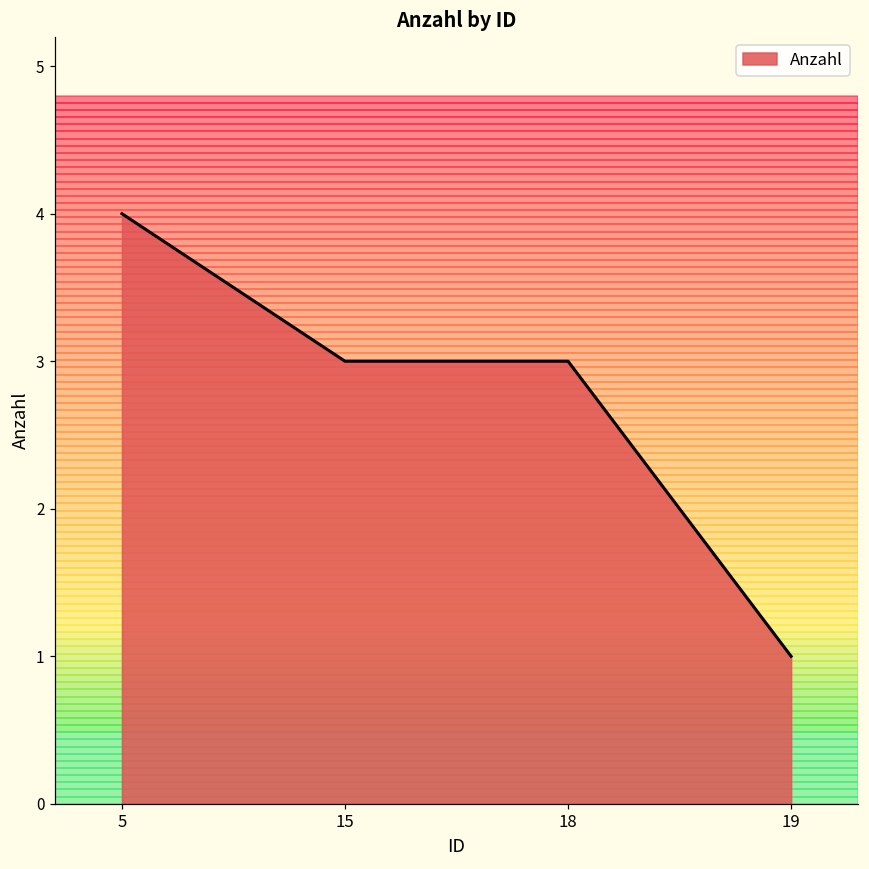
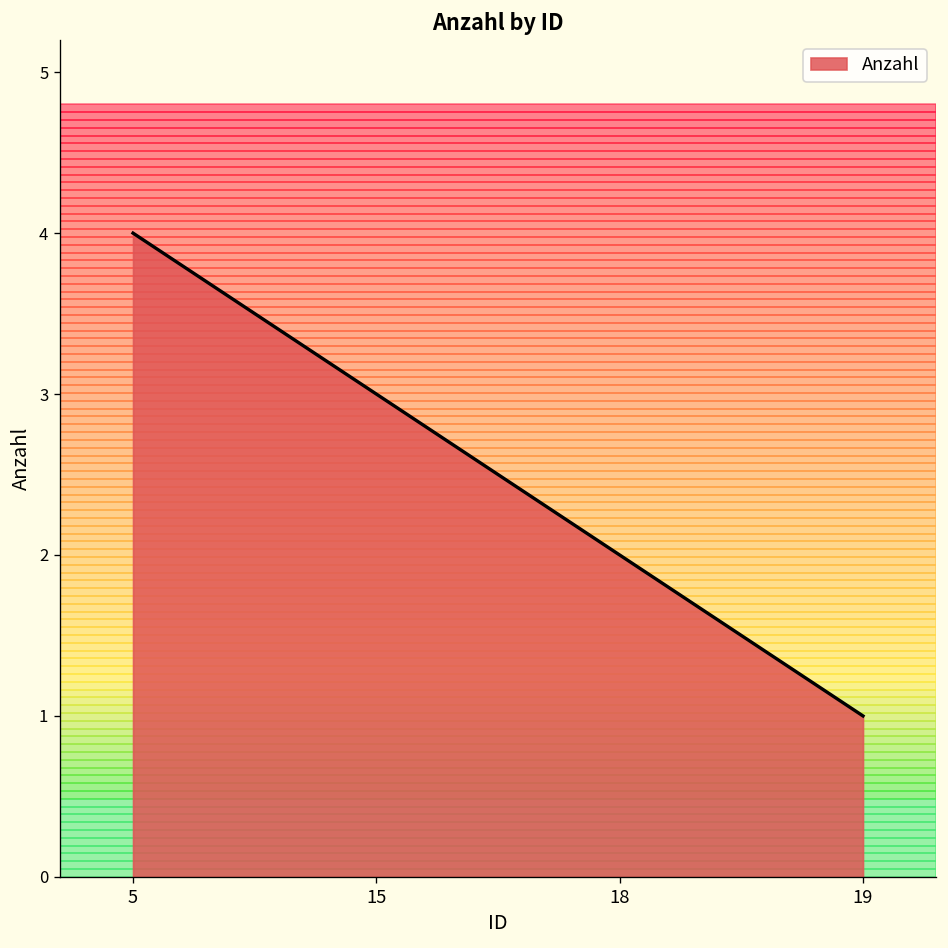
18: 3 -> 2
